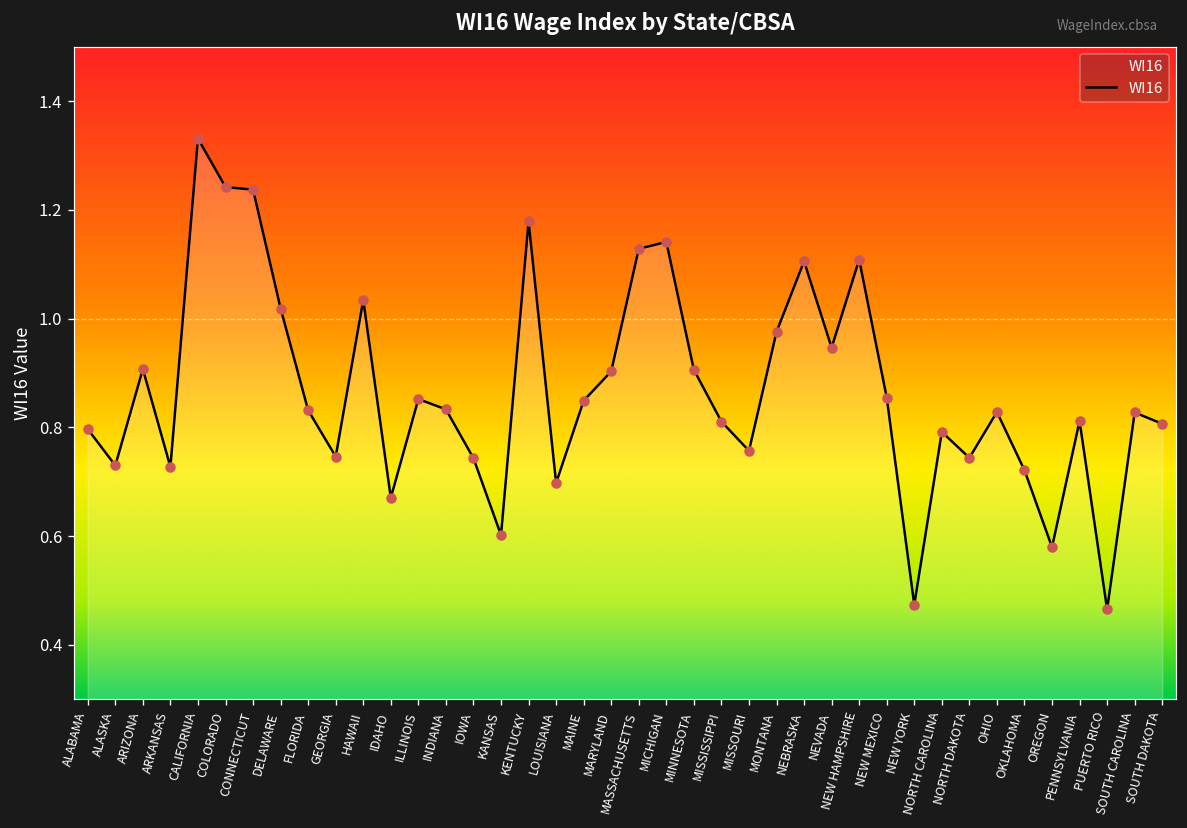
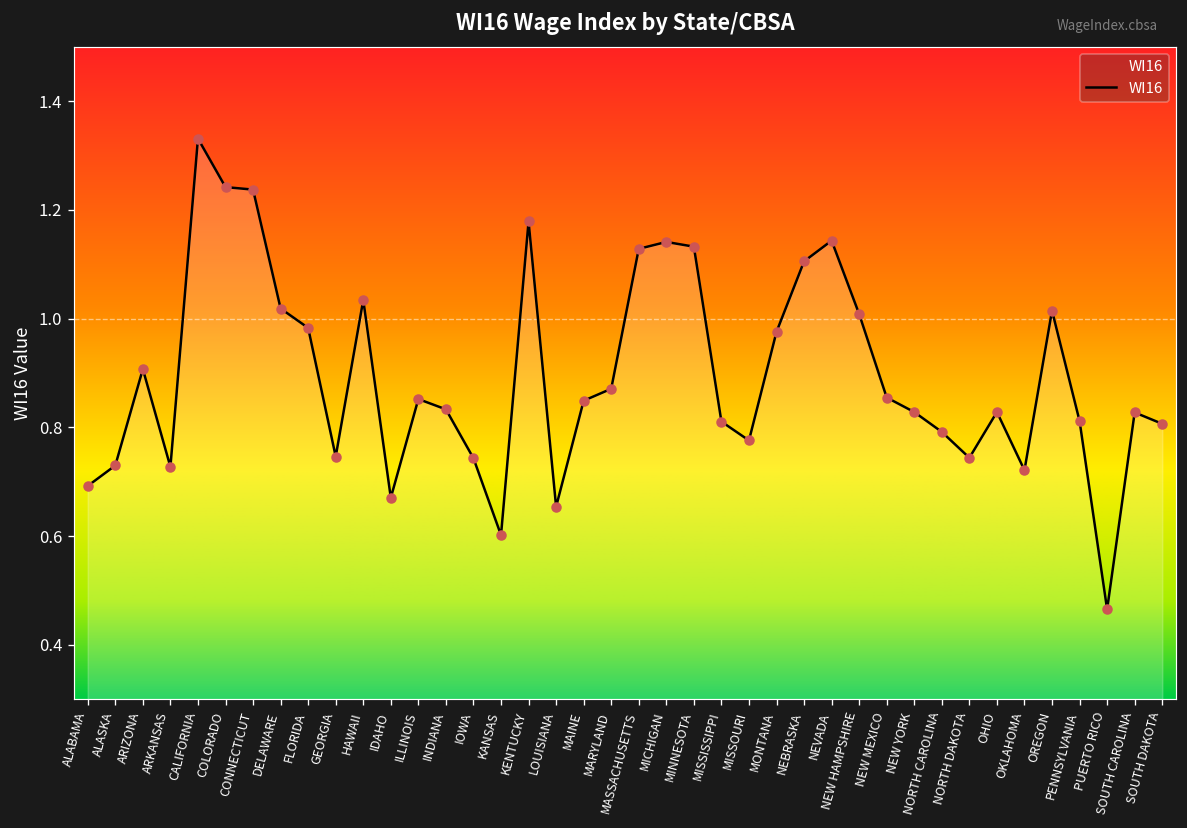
ALABAMA: 0.80 -> 0.69
FLORIDA: 0.83 -> 0.98
LOUISIANA: 0.70 -> 0.65
MARYLAND: 0.90 -> 0.87
MINNESOTA: 0.91 -> 1.13
MISSOURI: 0.76 -> 0.78
NEVADA: 0.95 -> 1.14
NEW HAMPSHIRE: 1.11 -> 1.01
NEW YORK: 0.47 -> 0.83
OREGON: 0.58 -> 1.01
